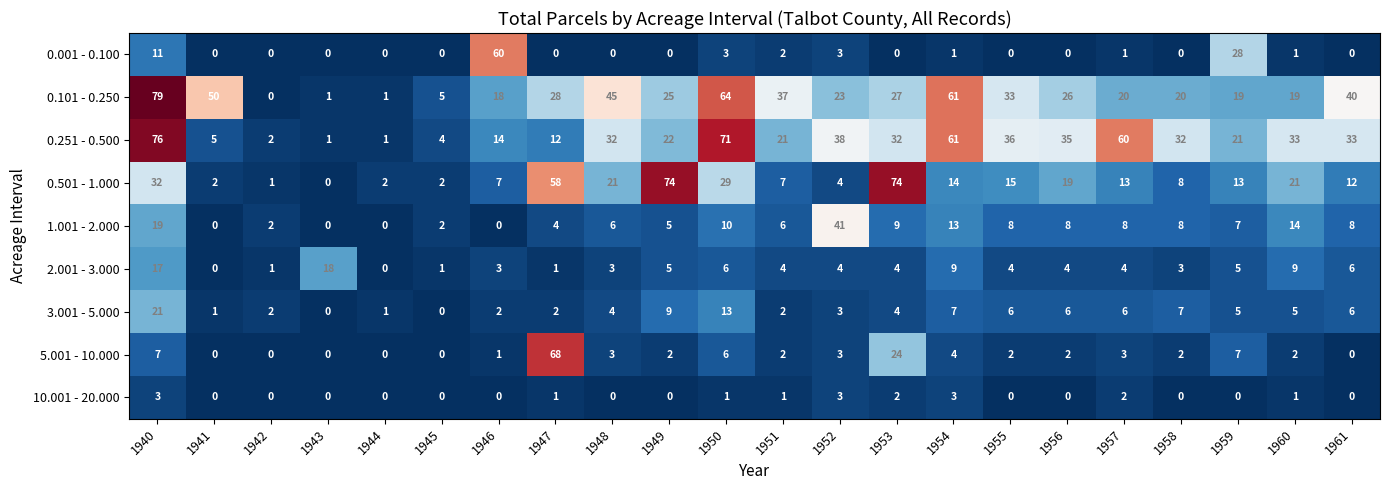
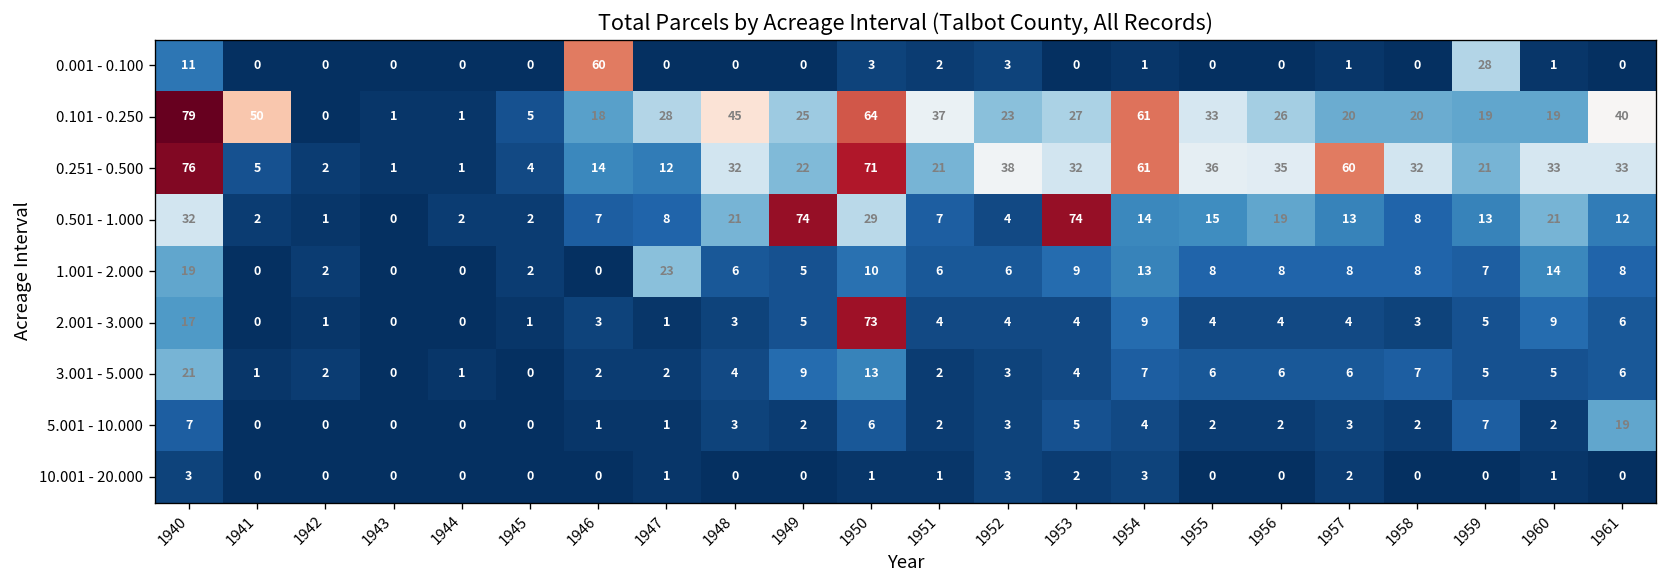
0.501 - 1.000, 1947: 58 -> 8
1.001 - 2.000, 1947: 4 -> 23
1.001 - 2.000, 1952: 41 -> 6
2.001 - 3.000, 1943: 18 -> 0
2.001 - 3.000, 1950: 6 -> 73
5.001 - 10.000, 1947: 68 -> 1
5.001 - 10.000, 1953: 24 -> 5
5.001 - 10.000, 1961: 0 -> 19
